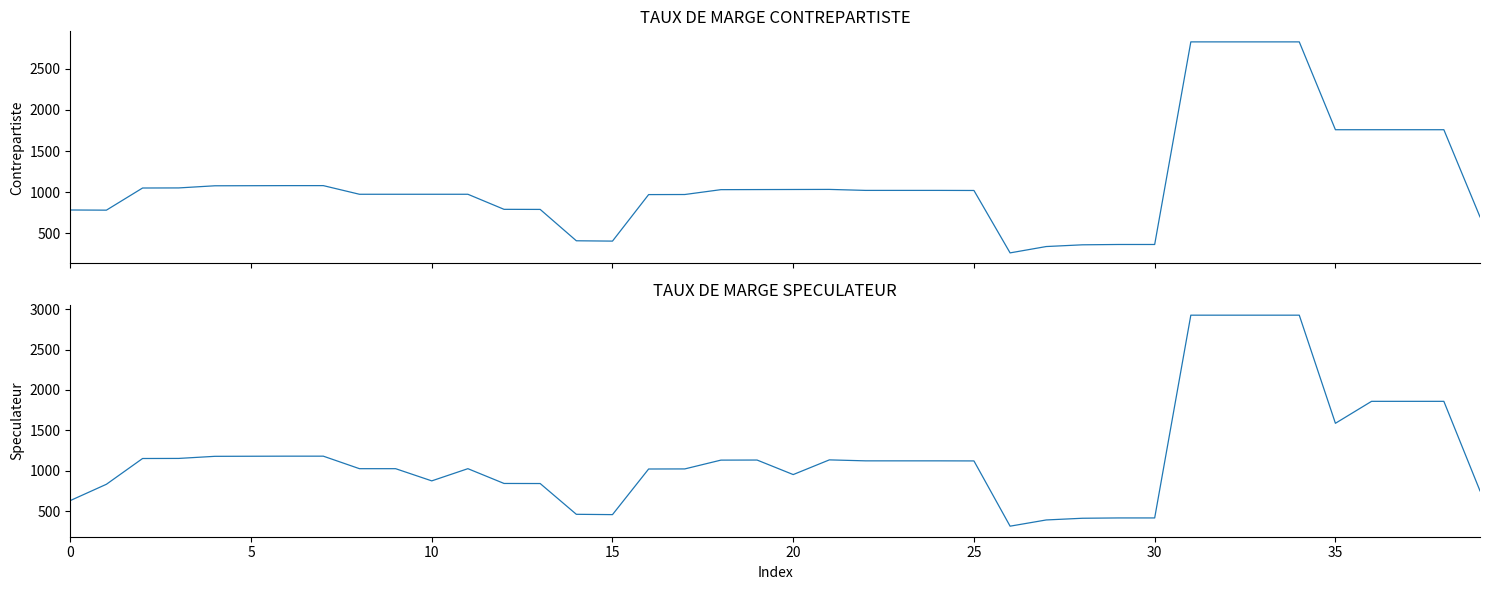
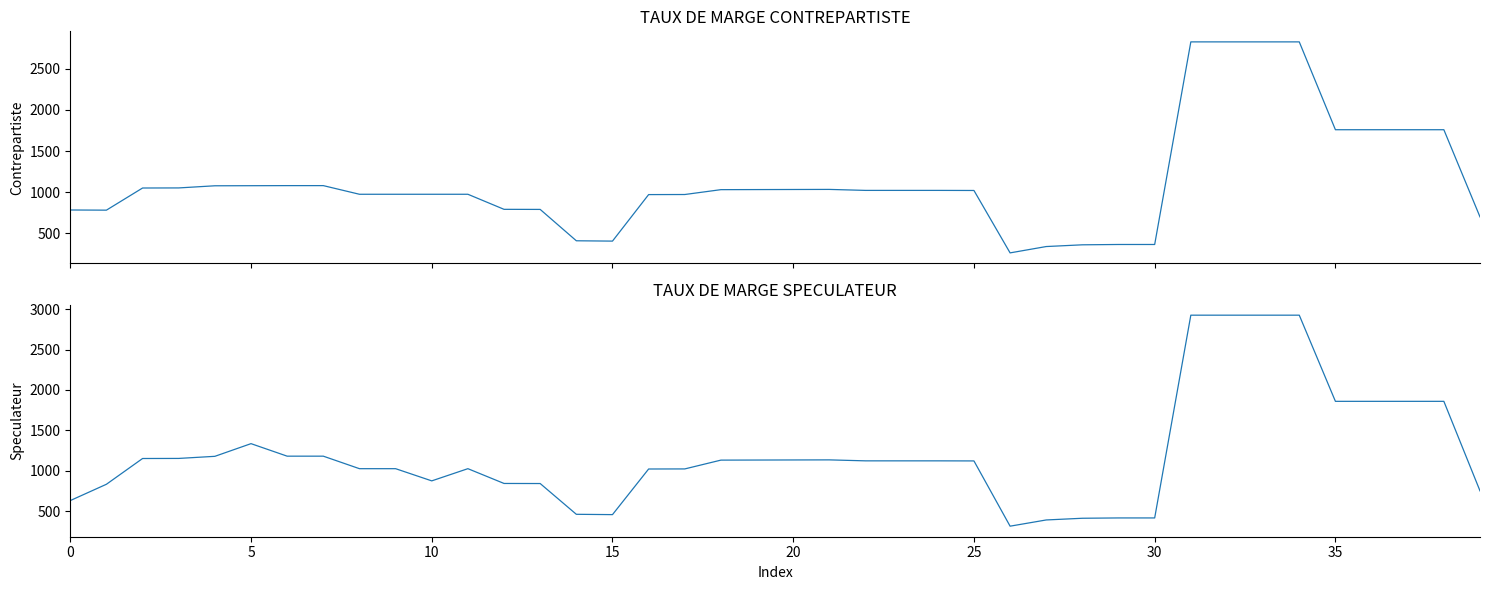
TAUX DE MARGE SPECULATEUR, 5: 1200 -> 1300
TAUX DE MARGE SPECULATEUR, 20: 1000 -> 1100
TAUX DE MARGE SPECULATEUR, 35: 1600 -> 1900
